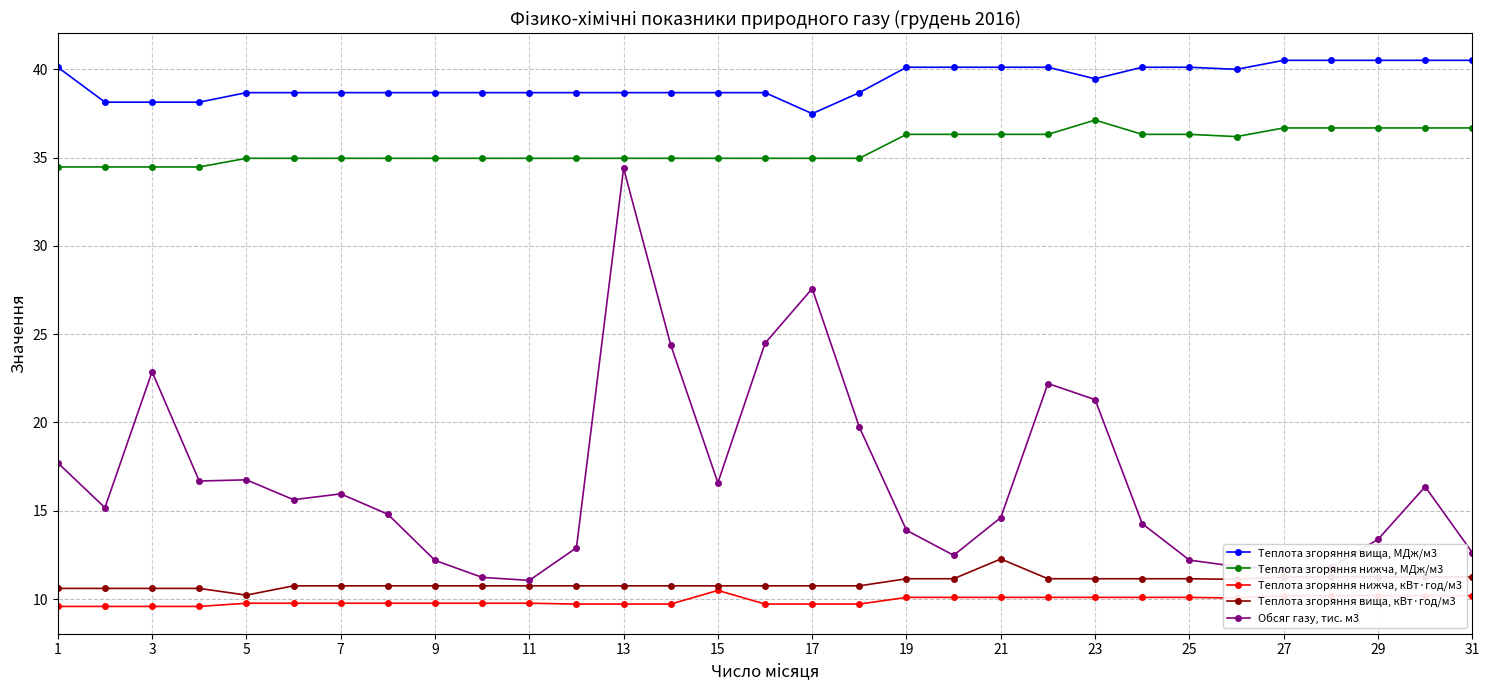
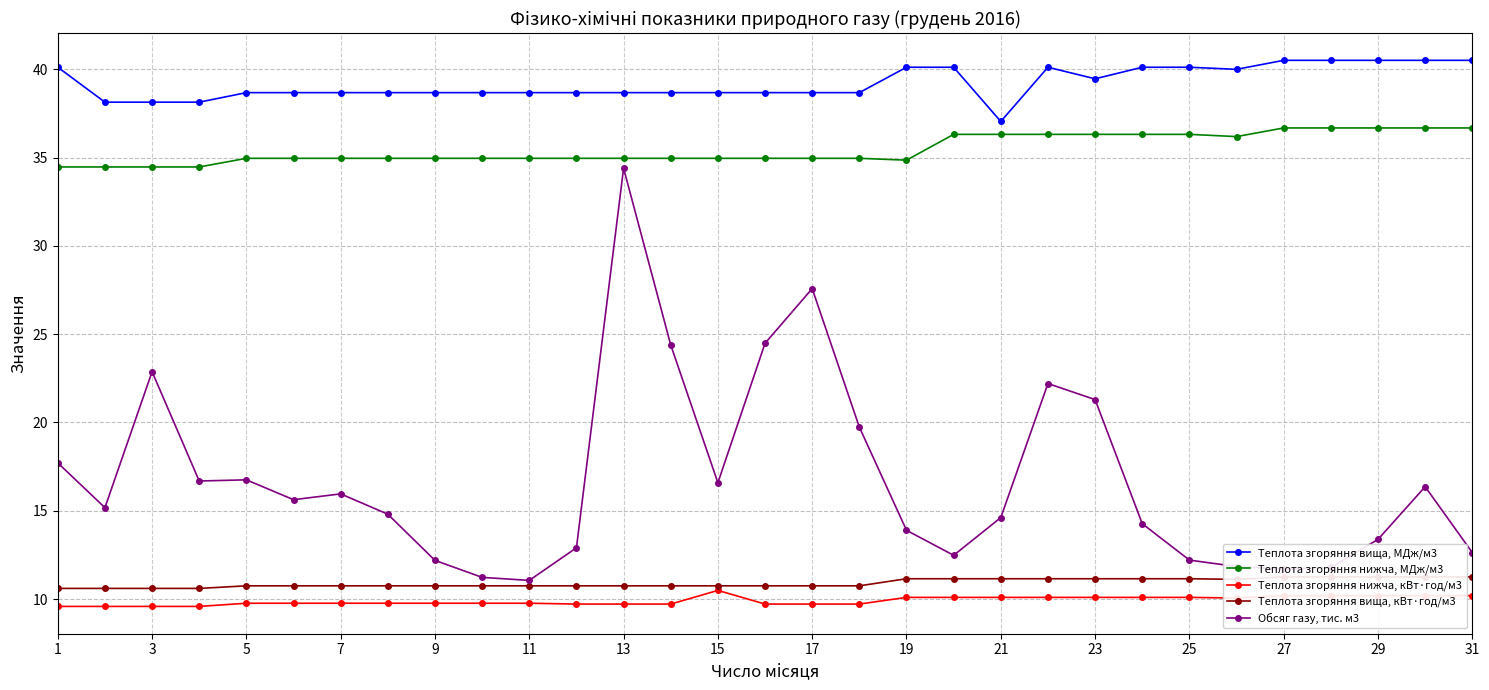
Теплота згоряння вища, кВт·год/м3, 5: 10.2 -> 10.7
Теплота згоряння вища, МДж/м3, 17: 37.5 -> 38.7
Теплота згоряння нижча, МДж/м3, 19: 36.3 -> 34.9
Теплота згоряння вища, МДж/м3, 21: 40.1 -> 37.0
Теплота згоряння вища, кВт·год/м3, 21: 12.3 -> 11.1
Теплота згоряння нижча, МДж/м3, 23: 37.1 -> 36.3
